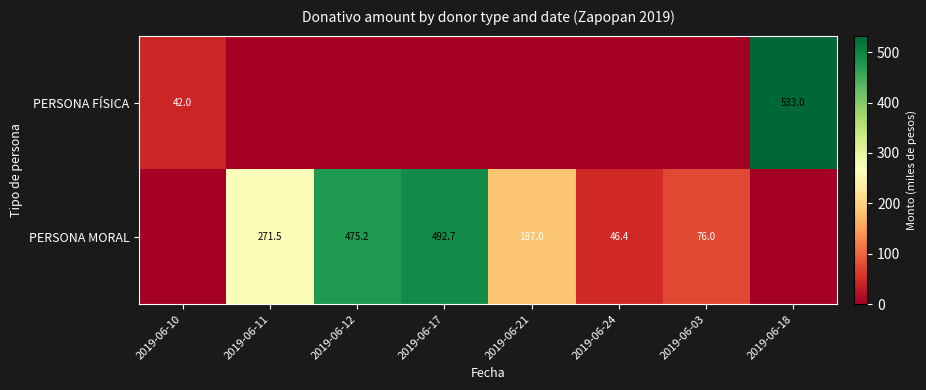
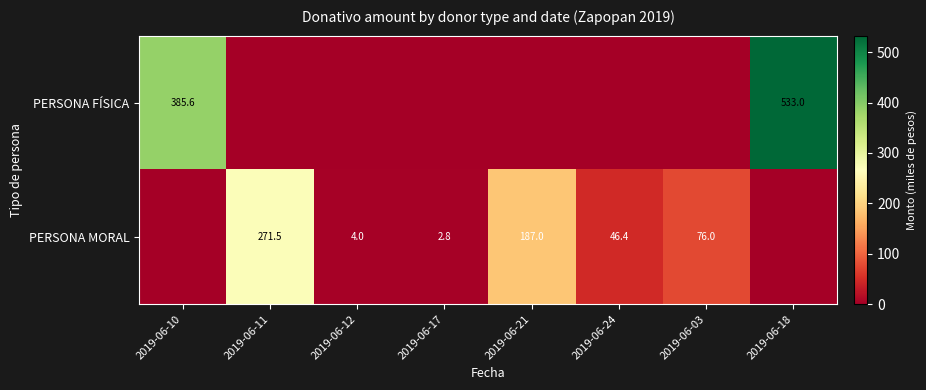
PERSONA FÍSICA, 2019-06-10: 42.0 -> 385.6
PERSONA MORAL, 2019-06-12: 475.2 -> 4.0
PERSONA MORAL, 2019-06-17: 492.7 -> 2.8
